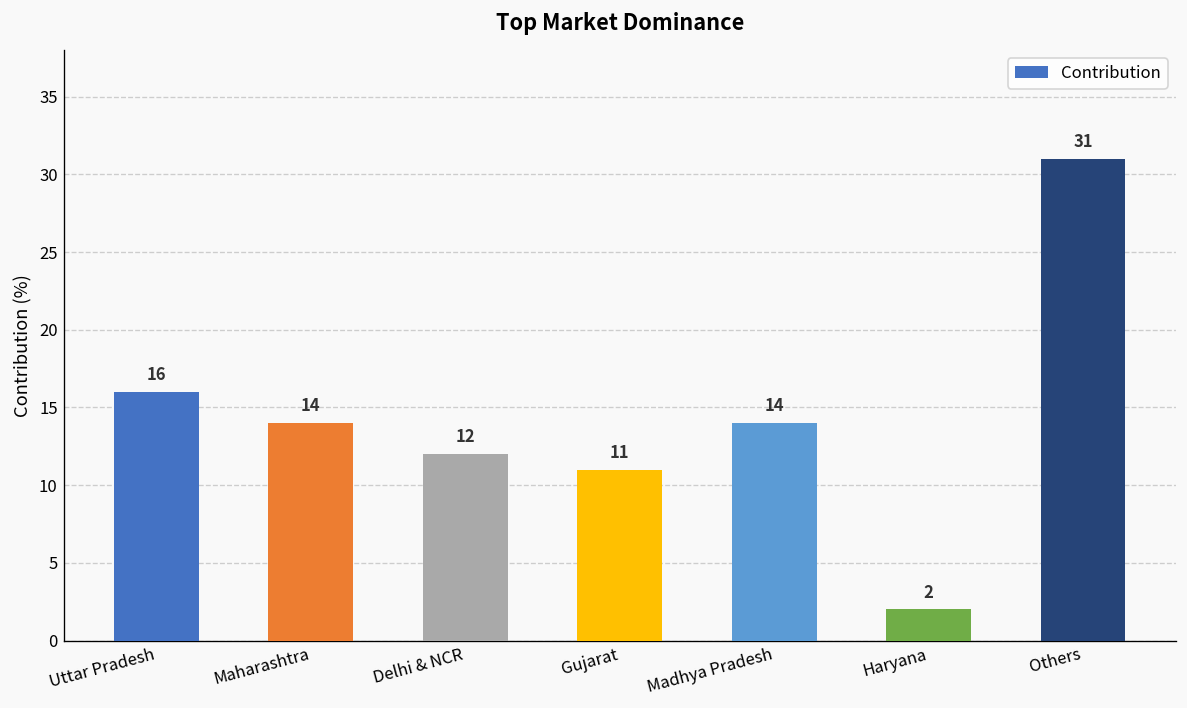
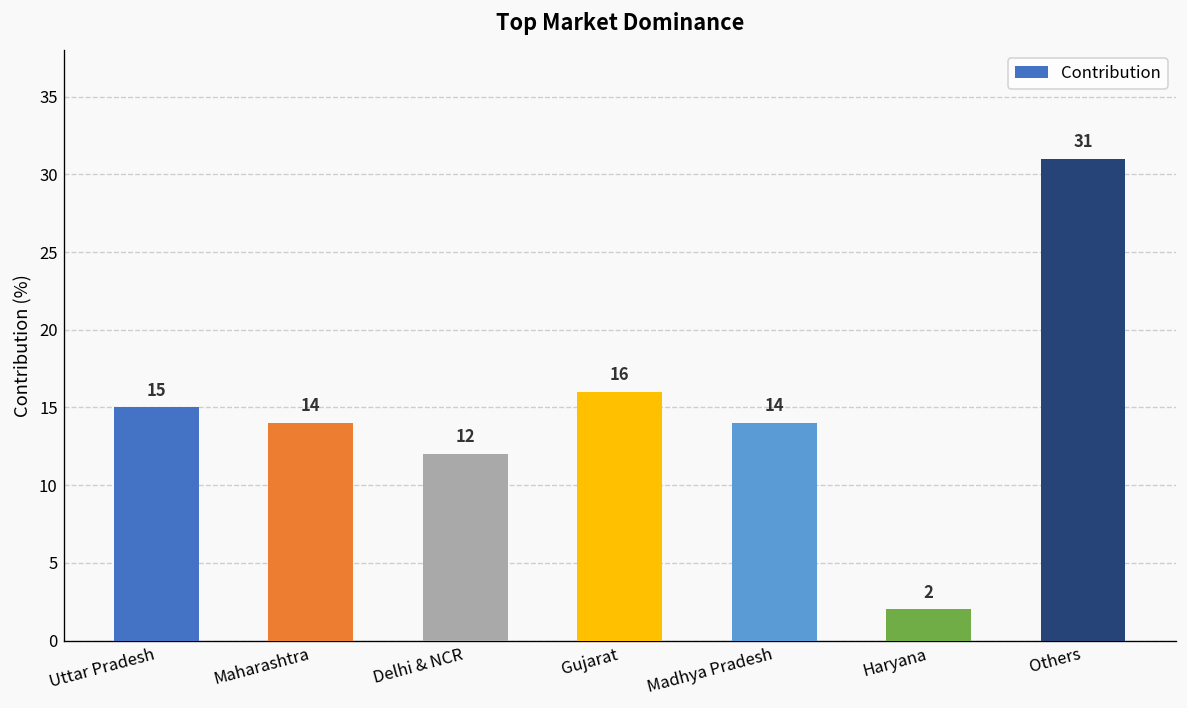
Uttar Pradesh: 16 -> 15
Gujarat: 11 -> 16
